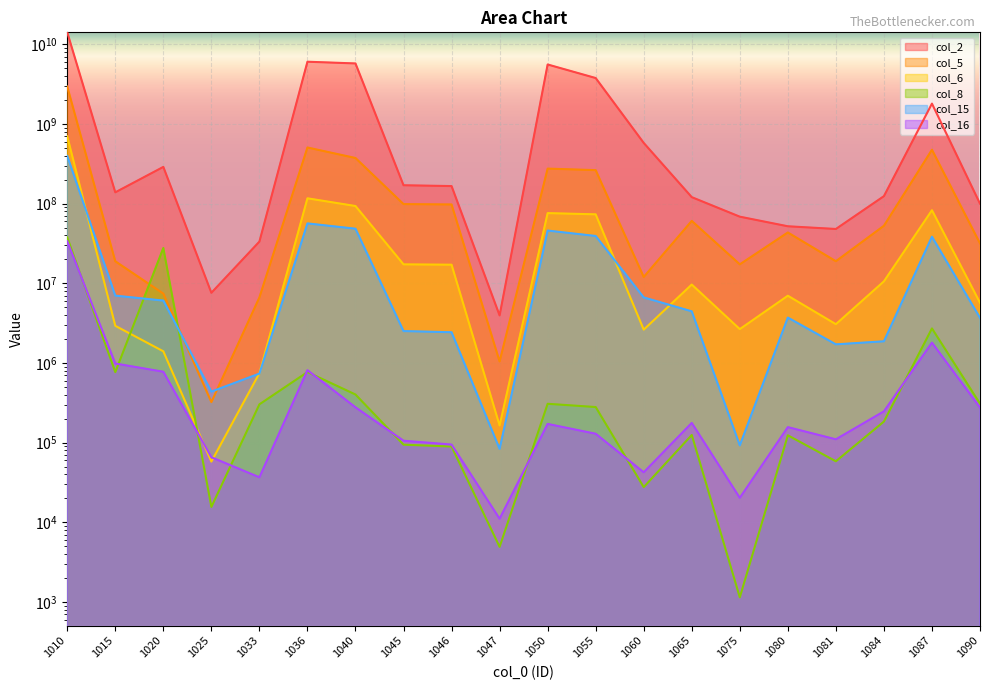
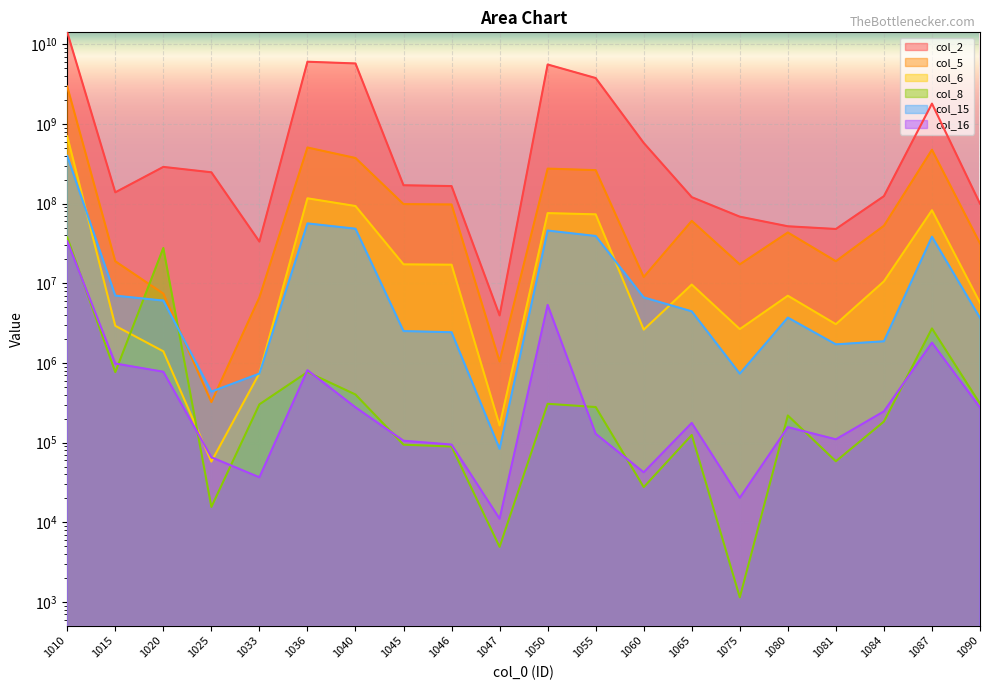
col_2, 1025: 8000000 -> 250000000
col_16, 1050: 170000 -> 5000000
col_15, 1075: 90000 -> 700000
col_8, 1080: 120000 -> 220000
